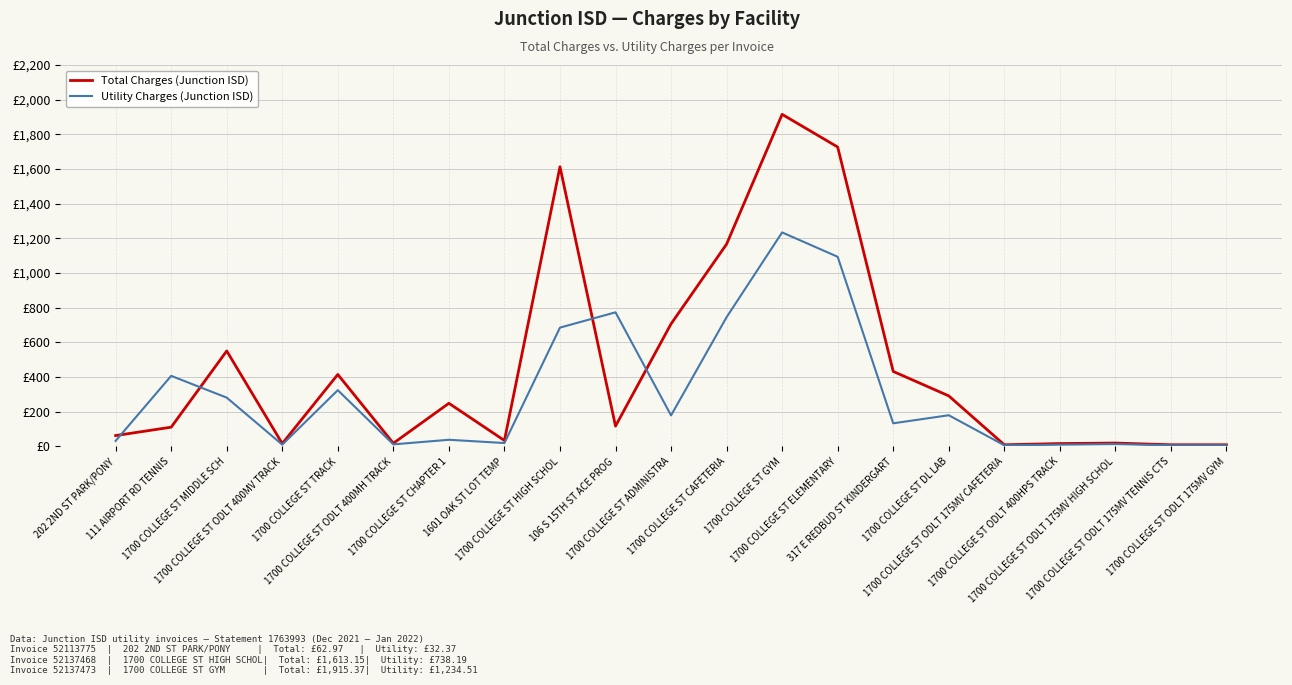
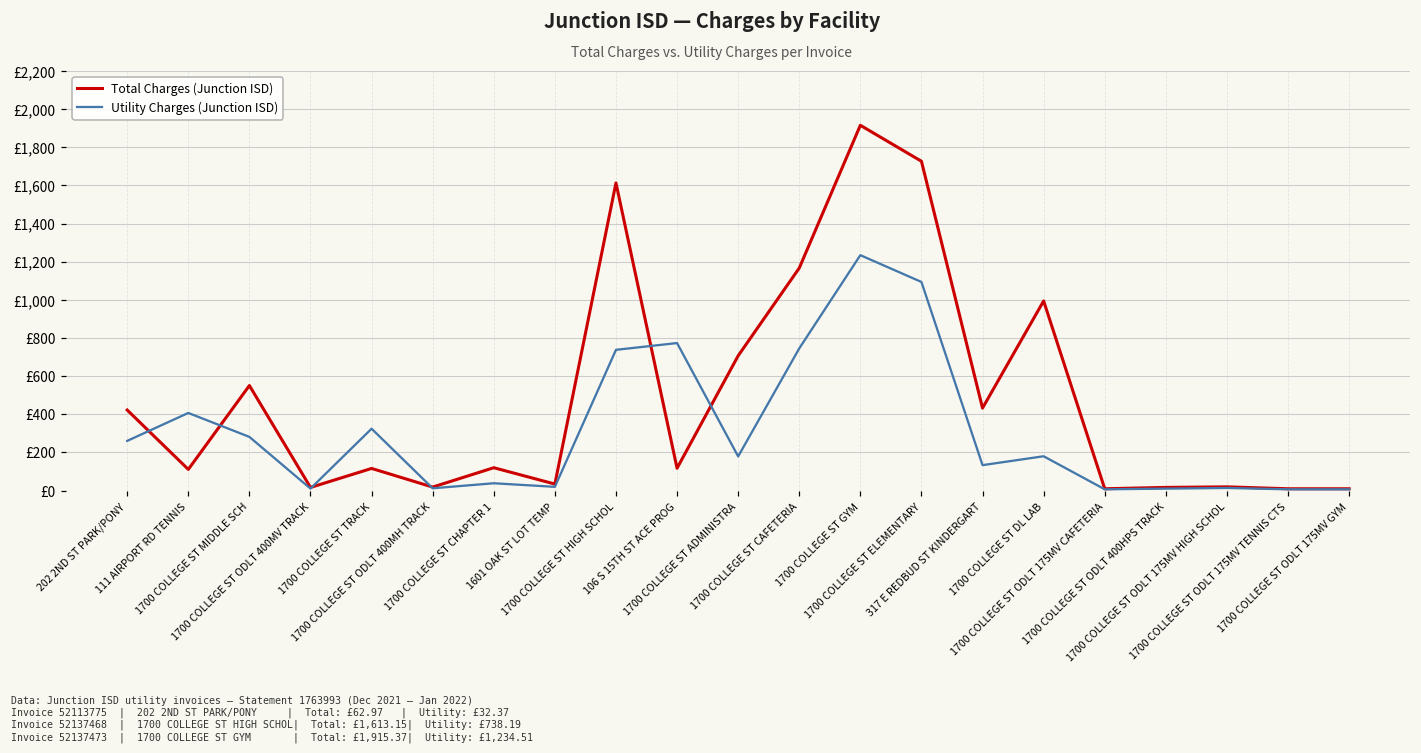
Total Charges (Junction ISD), 202 2ND ST PARK/PONY: £60 -> £420
Utility Charges (Junction ISD), 202 2ND ST PARK/PONY: £30 -> £260
Total Charges (Junction ISD), 1700 COLLEGE ST TRACK: £420 -> £120
Total Charges (Junction ISD), 1700 COLLEGE ST CHAPTER 1: £250 -> £120
Utility Charges (Junction ISD), 1700 COLLEGE ST HIGH SCHOL: £690 -> £740
Total Charges (Junction ISD), 1700 COLLEGE ST DL LAB: £290 -> £990
